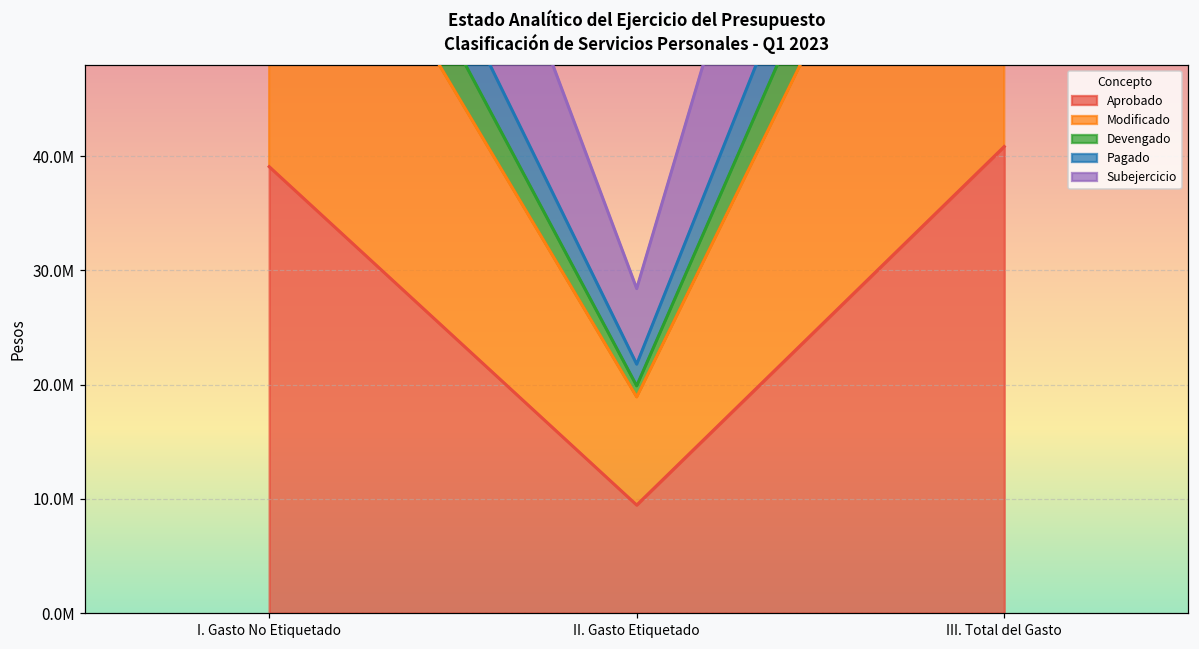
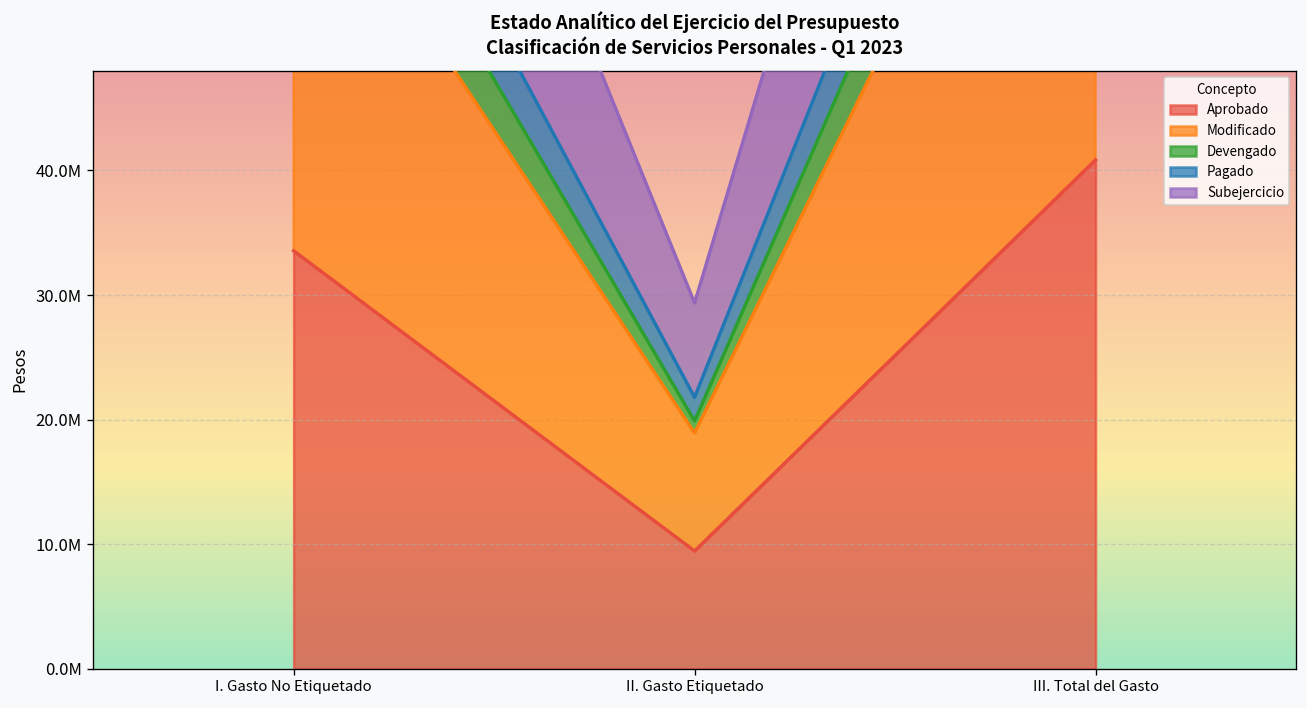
Aprobado, I. Gasto No Etiquetado: 39100000 -> 33600000
Subejercicio, II. Gasto Etiquetado: 6600000 -> 7600000
